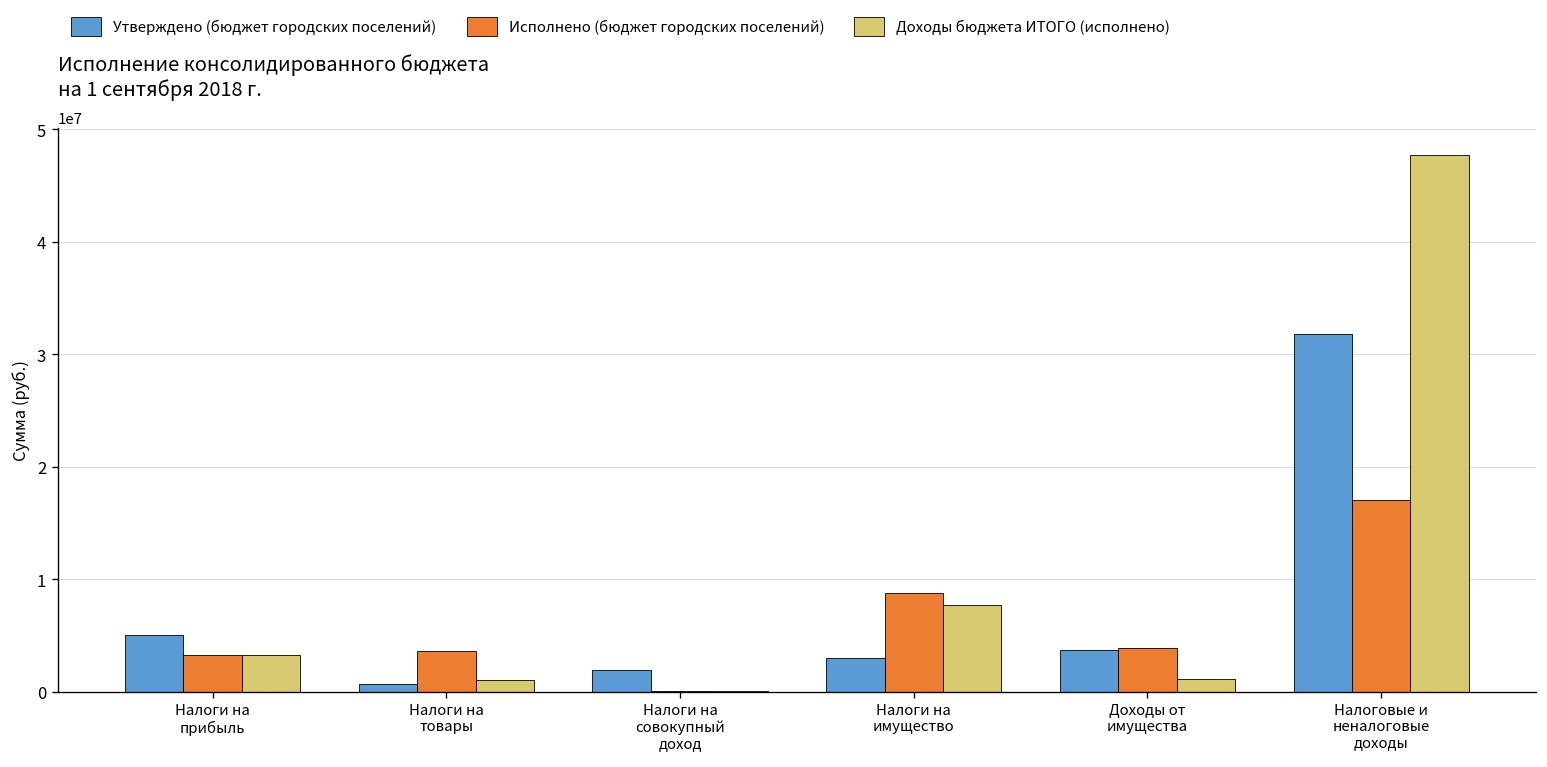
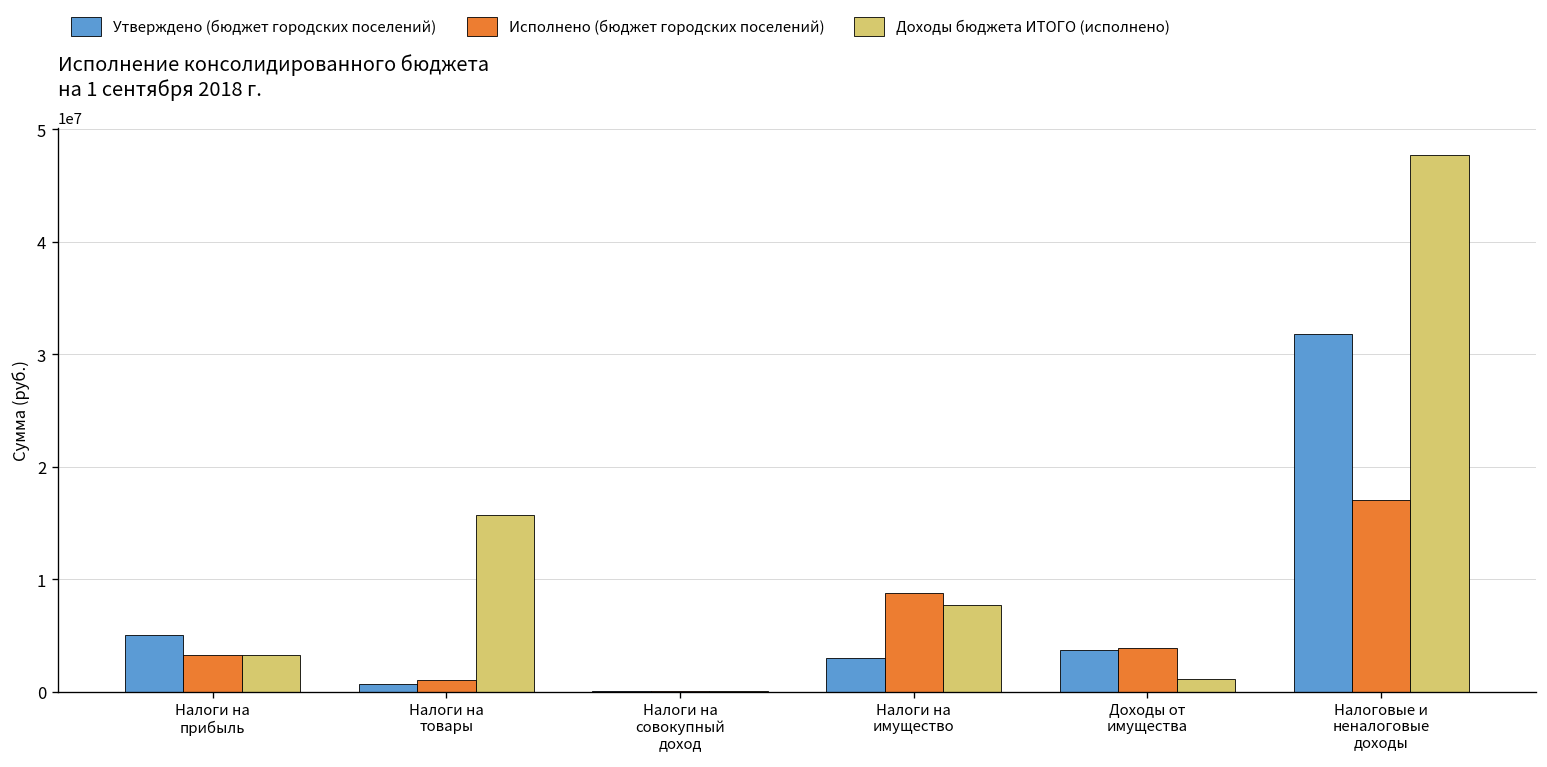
Исполнено (бюджет городских поселений), Налоги на товары: 4000000 -> 1000000
Доходы бюджета ИТОГО (исполнено), Налоги на товары: 1000000 -> 16000000
Утверждено (бюджет городских поселений), Налоги на совокупный доход: 2000000 -> 0
